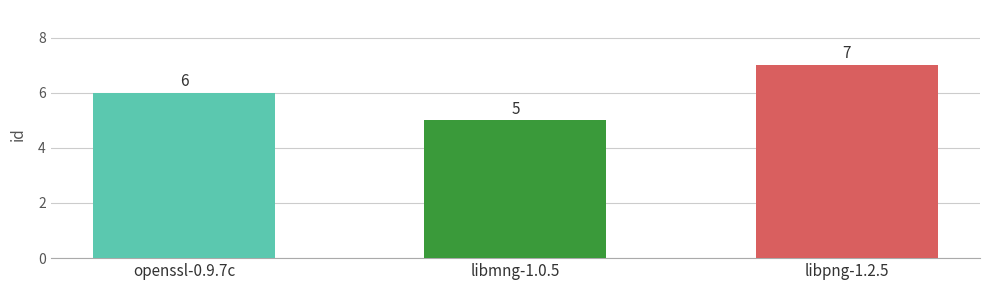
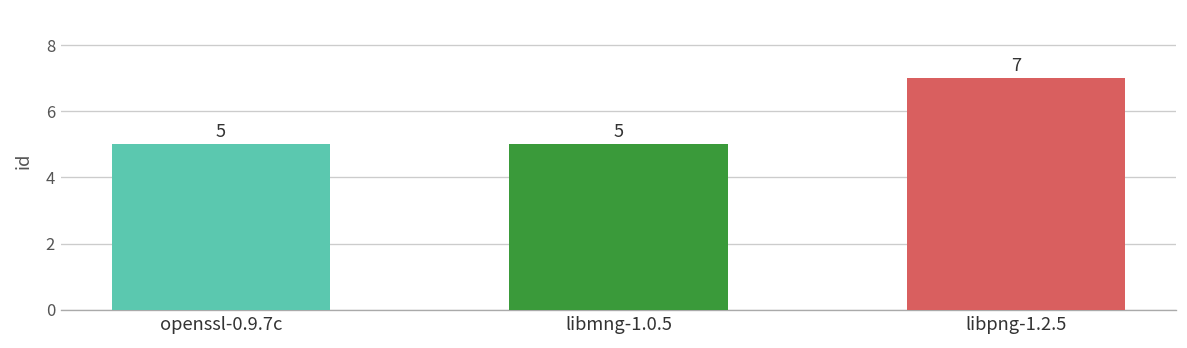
openssl-0.9.7c: 6 -> 5
